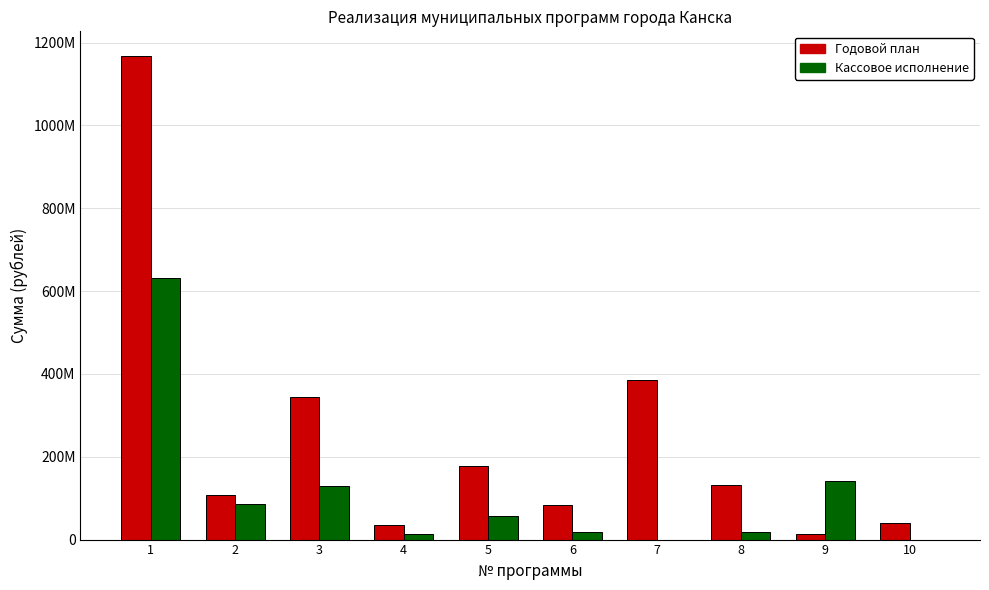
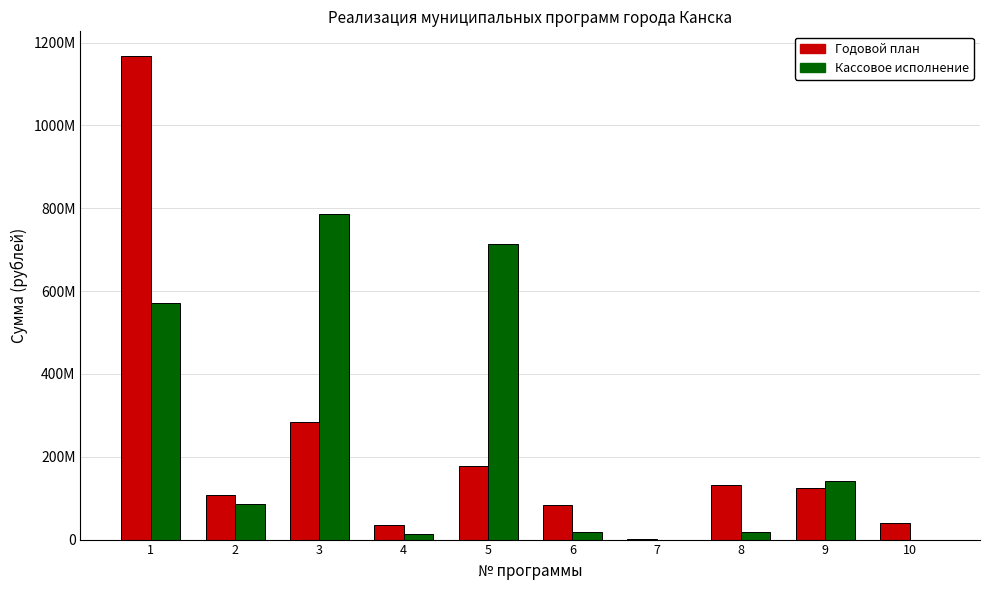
Кассовое исполнение, 1: 630000000 -> 570000000
Годовой план, 3: 340000000 -> 280000000
Кассовое исполнение, 3: 130000000 -> 790000000
Кассовое исполнение, 5: 60000000 -> 710000000
Годовой план, 7: 390000000 -> 0
Годовой план, 9: 10000000 -> 120000000
